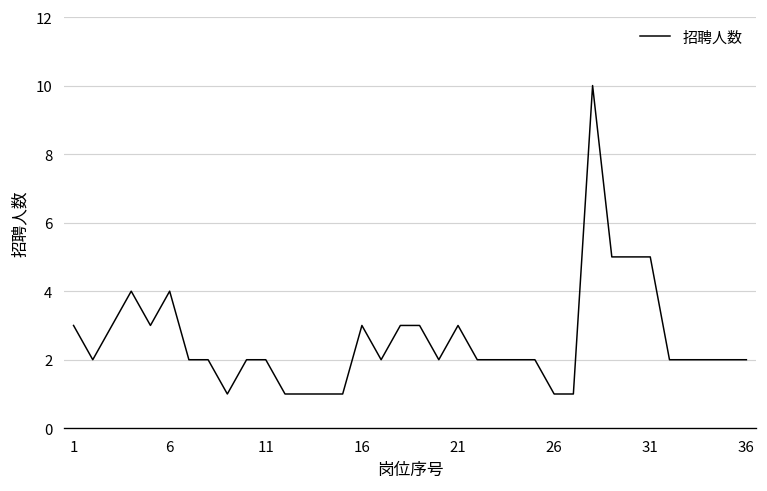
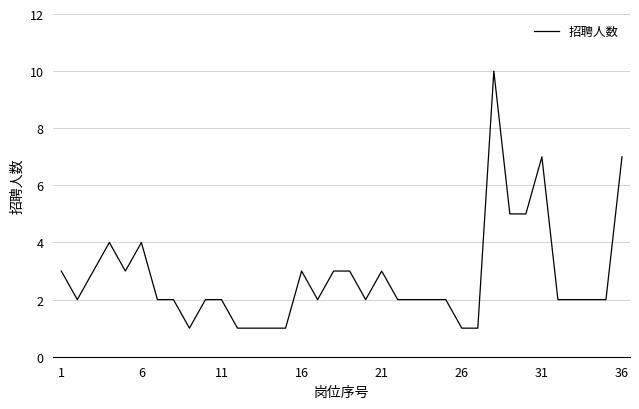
31: 5 -> 7
36: 2 -> 7
